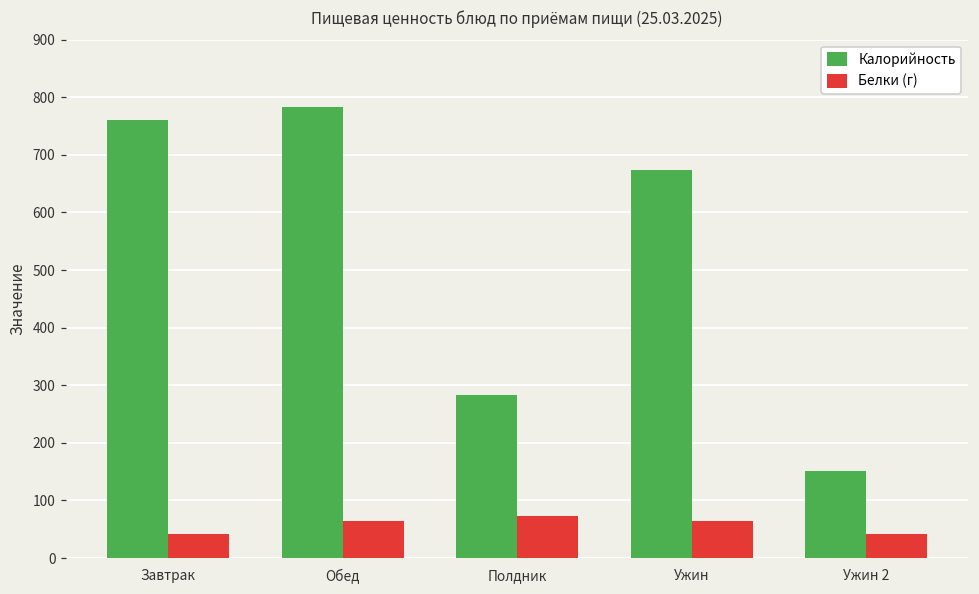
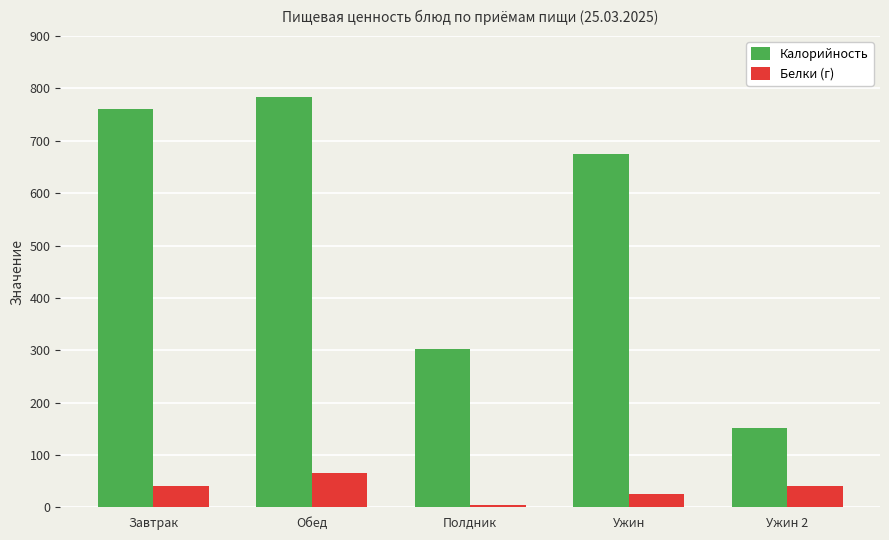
Калорийность, Полдник: 280 -> 300
Белки (г), Полдник: 70 -> 10
Белки (г), Ужин: 60 -> 30
